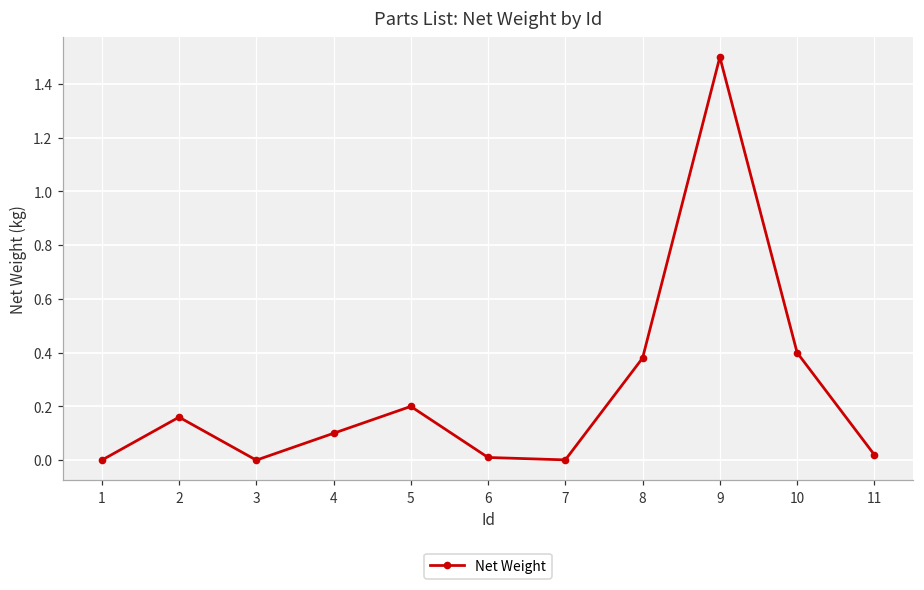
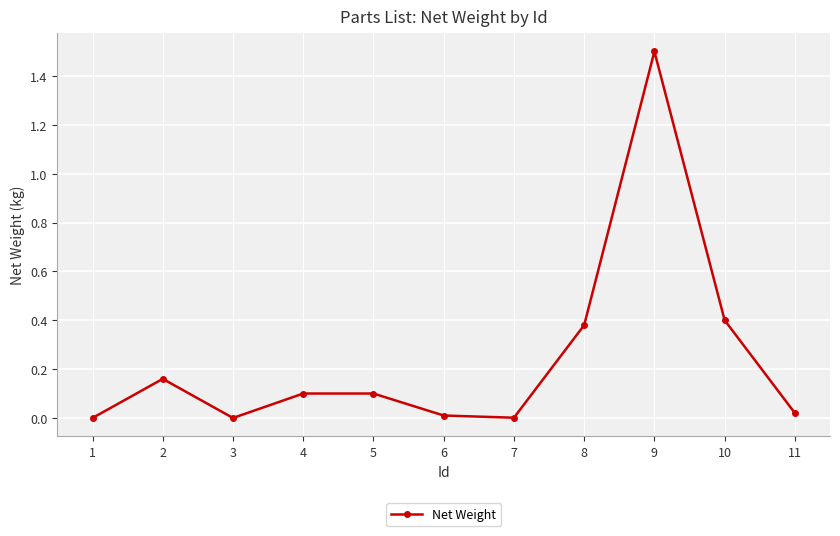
5: 0.2 -> 0.1
